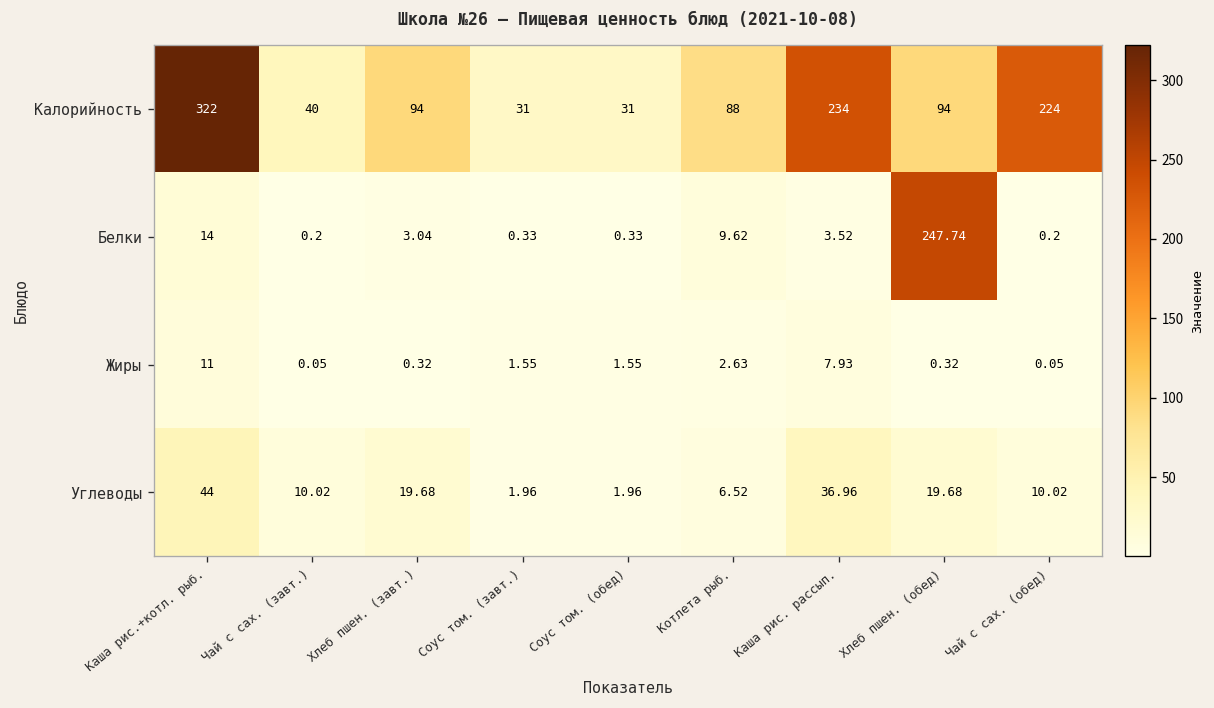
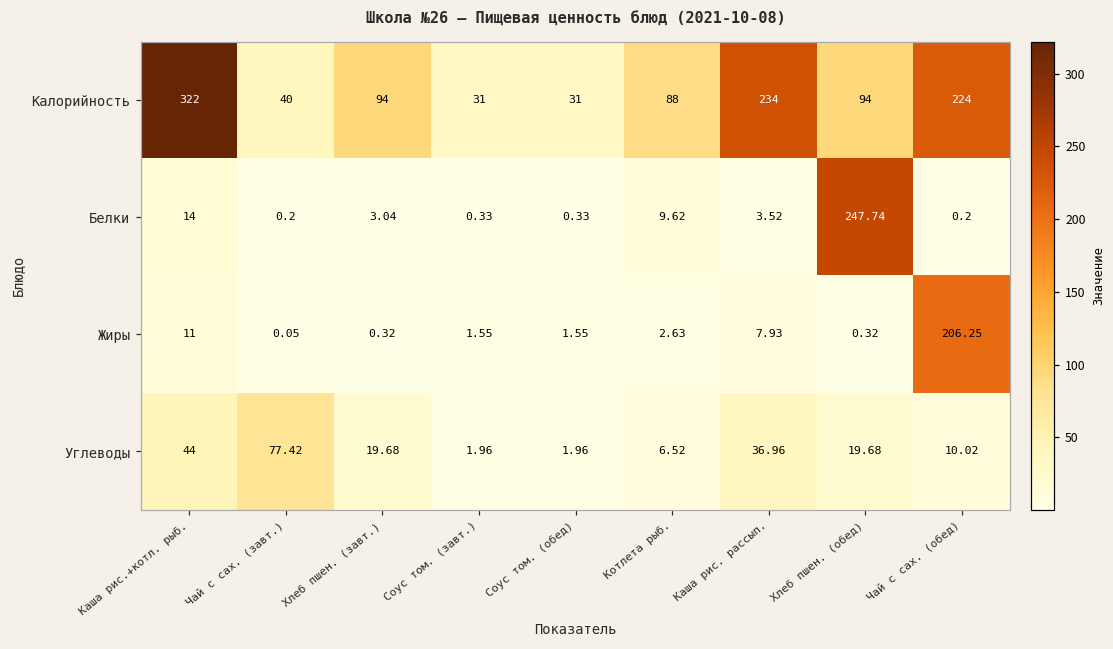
Жиры, Чай с сах. (обед): 0.05 -> 206.25
Углеводы, Чай с сах. (завт.): 10.02 -> 77.42
